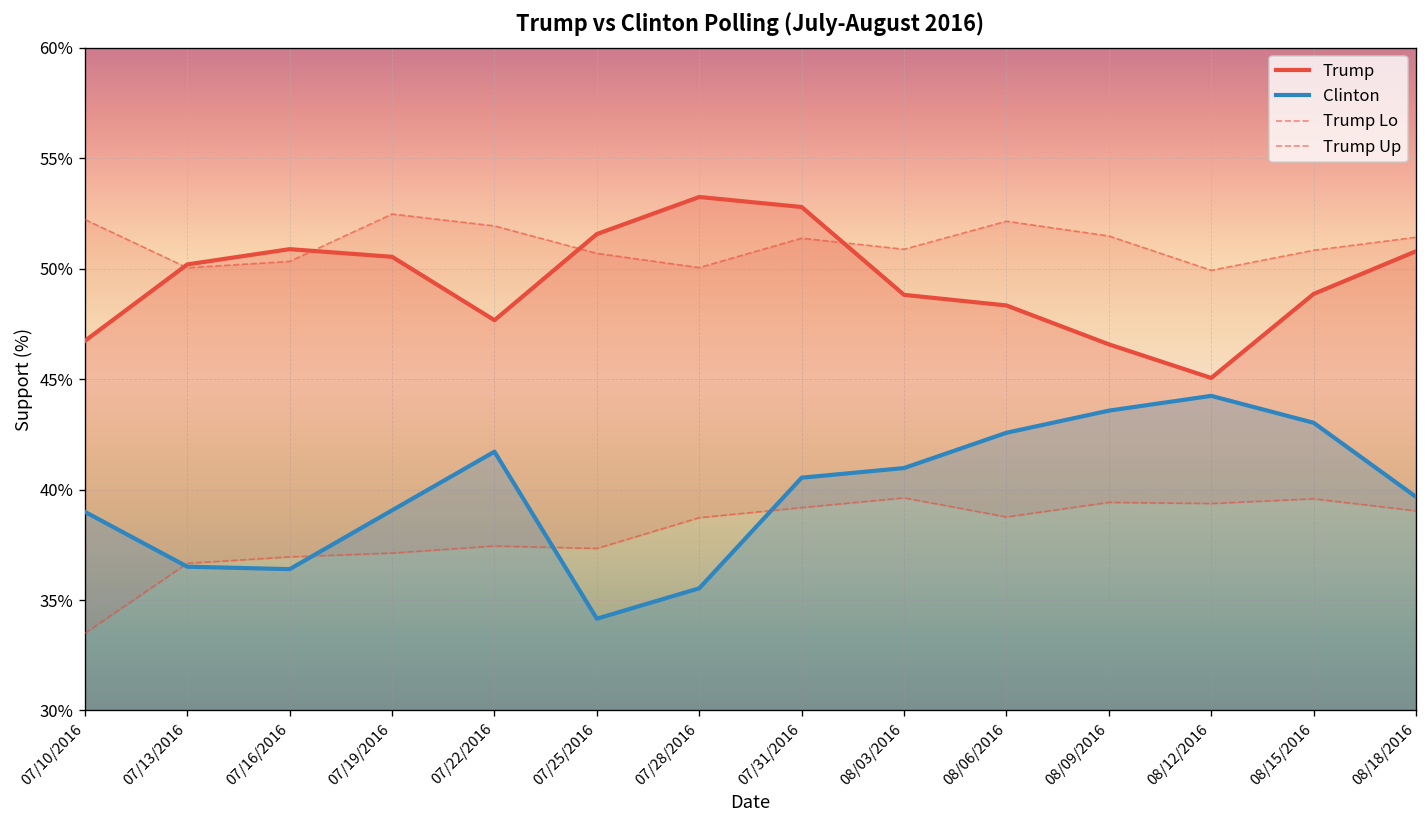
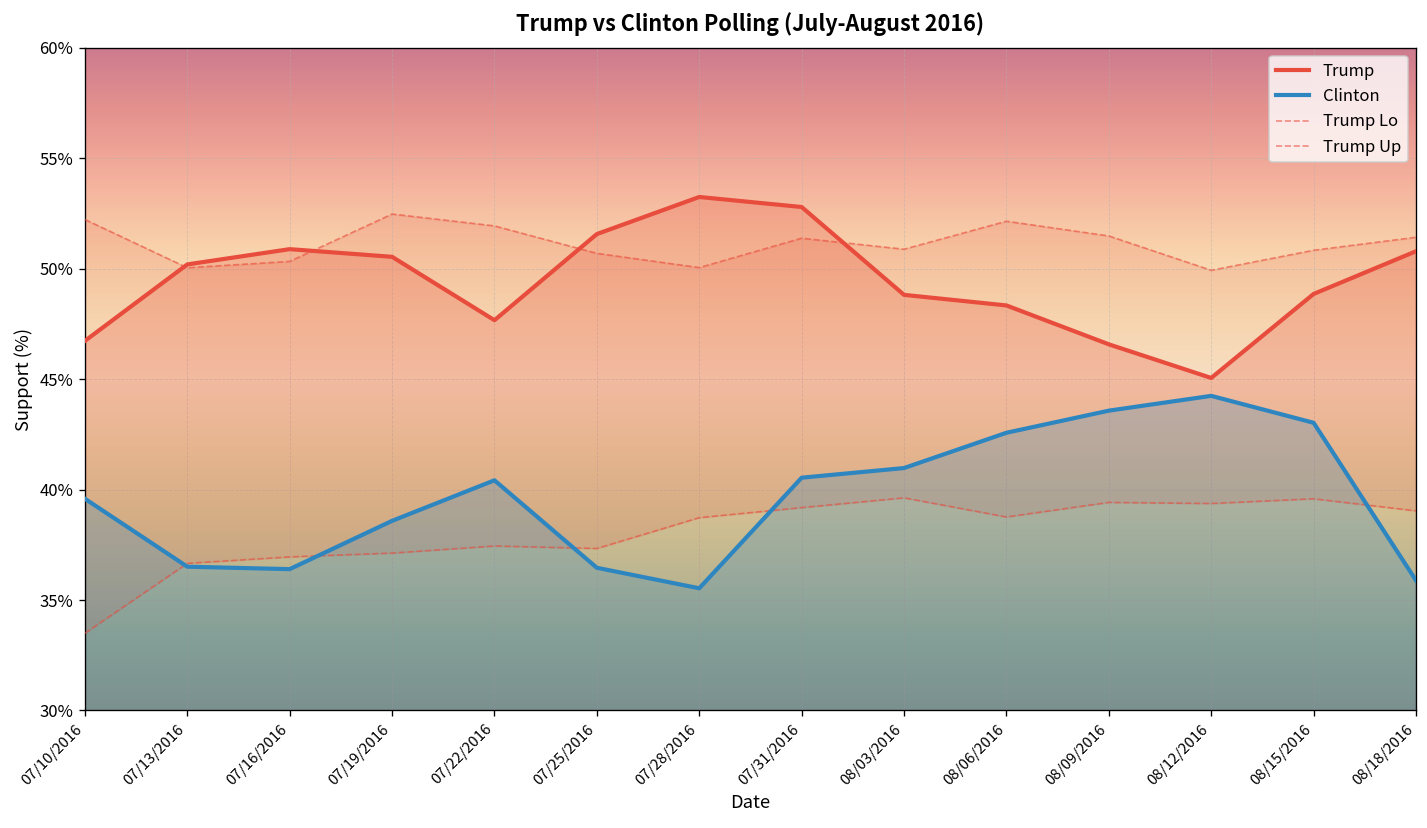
Clinton, 07/10/2016: 39.0% -> 39.6%
Clinton, 07/19/2016: 39.1% -> 38.6%
Clinton, 07/22/2016: 41.7% -> 40.4%
Clinton, 07/25/2016: 34.2% -> 36.5%
Clinton, 08/18/2016: 39.7% -> 35.9%
